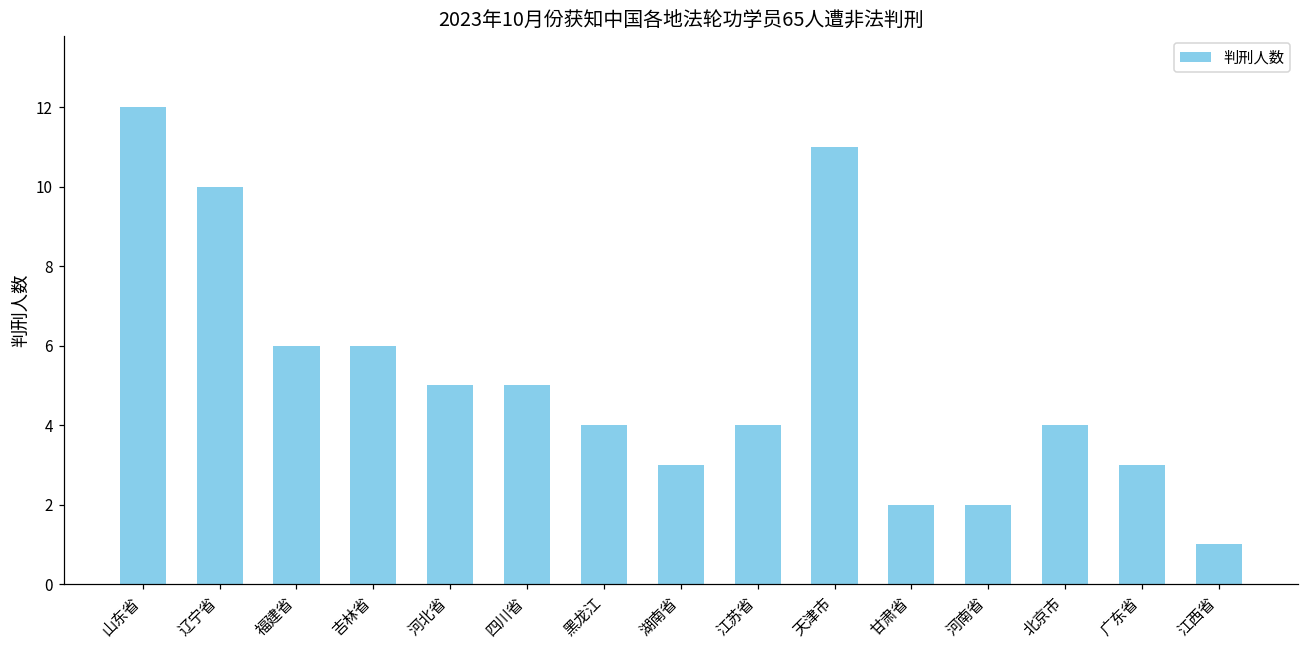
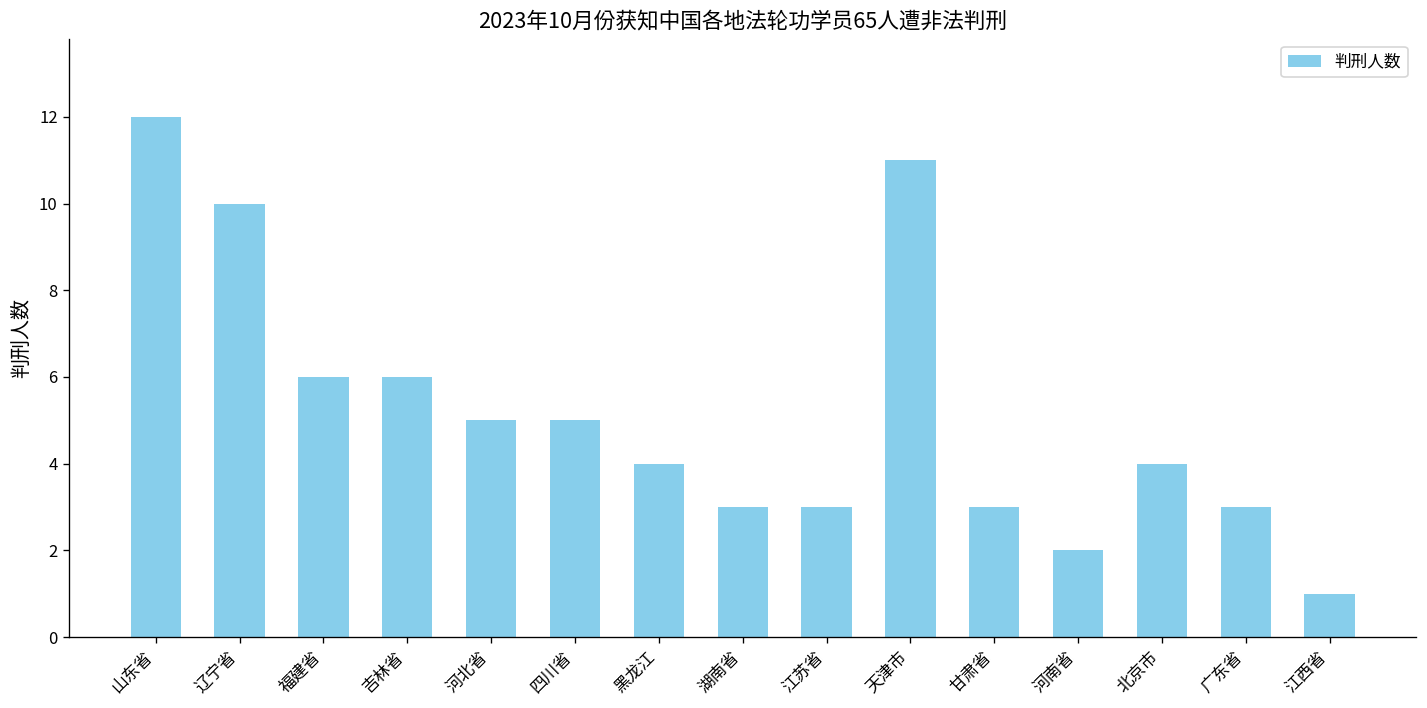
江苏省: 4 -> 3
甘肃省: 2 -> 3
